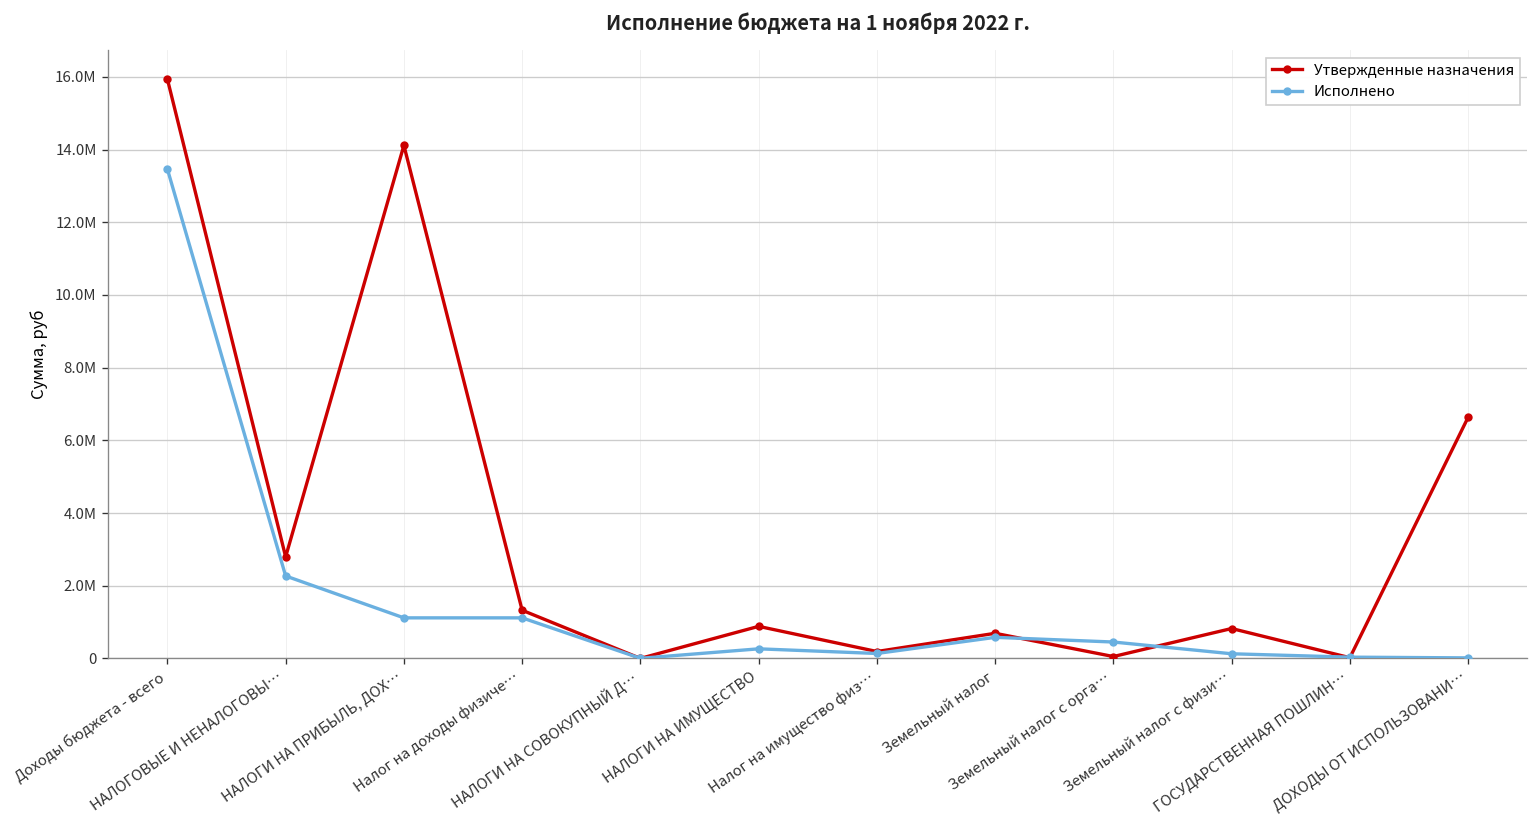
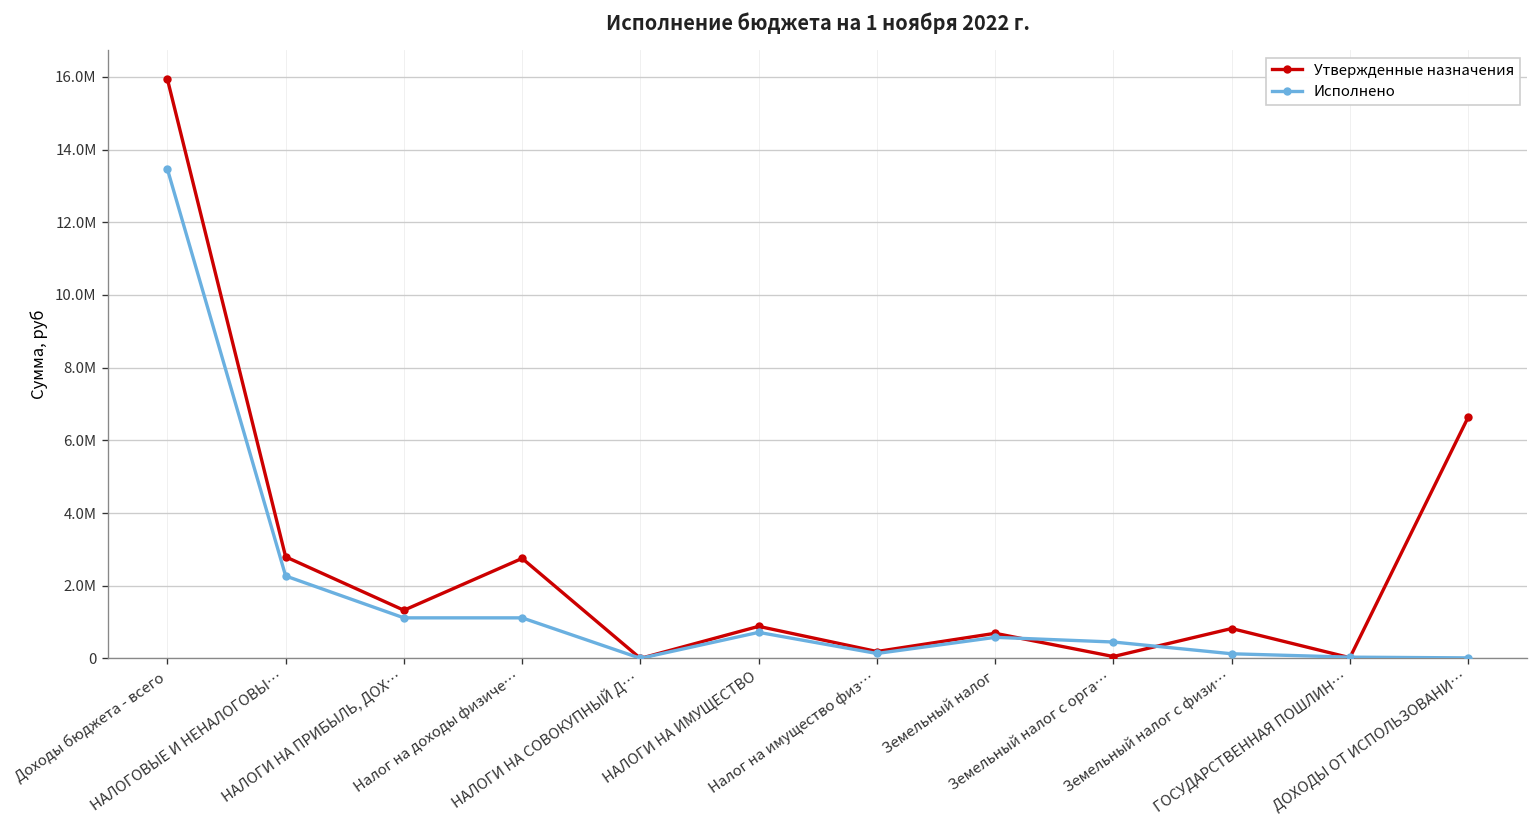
Утвержденные назначения, НАЛОГИ НА ПРИБЫЛЬ, ДОХ…: 14100000 -> 1300000
Утвержденные назначения, Налог на доходы физиче…: 1300000 -> 2800000
Исполнено, НАЛОГИ НА ИМУЩЕСТВО: 300000 -> 700000
